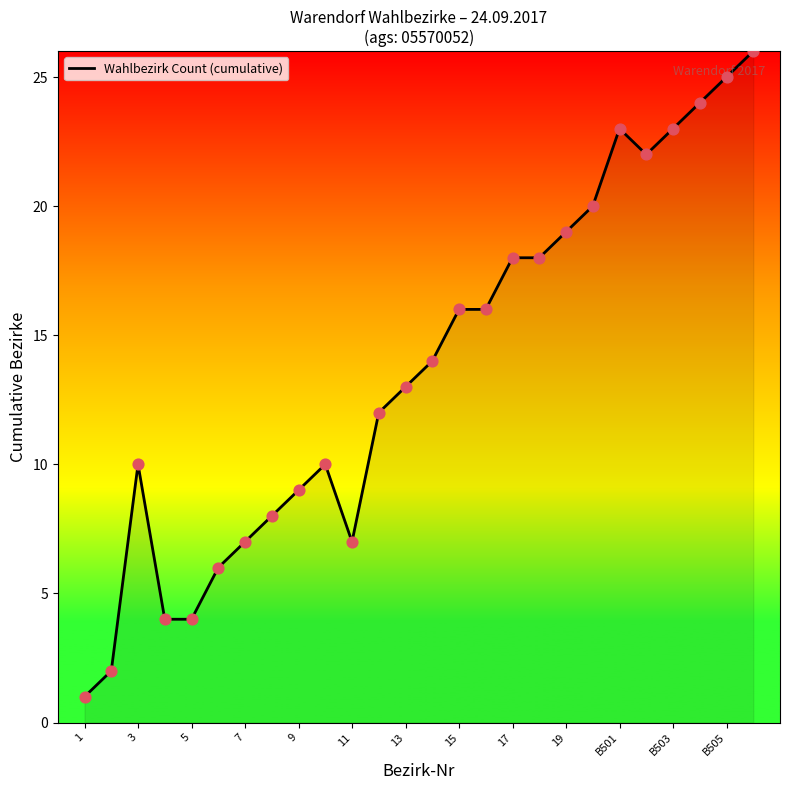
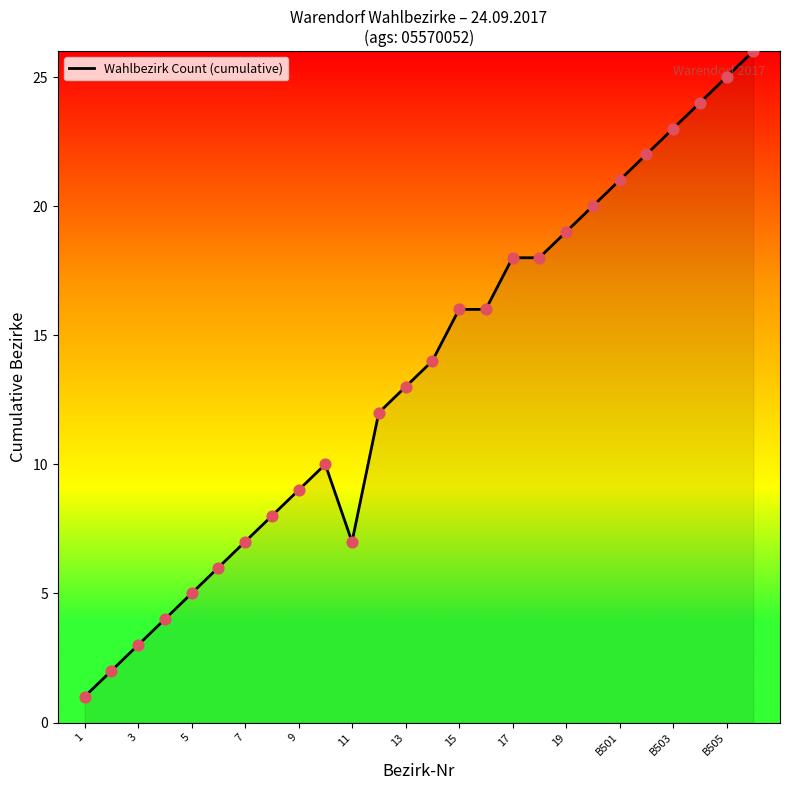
3: 10 -> 3
5: 4 -> 5
B501: 23 -> 21
